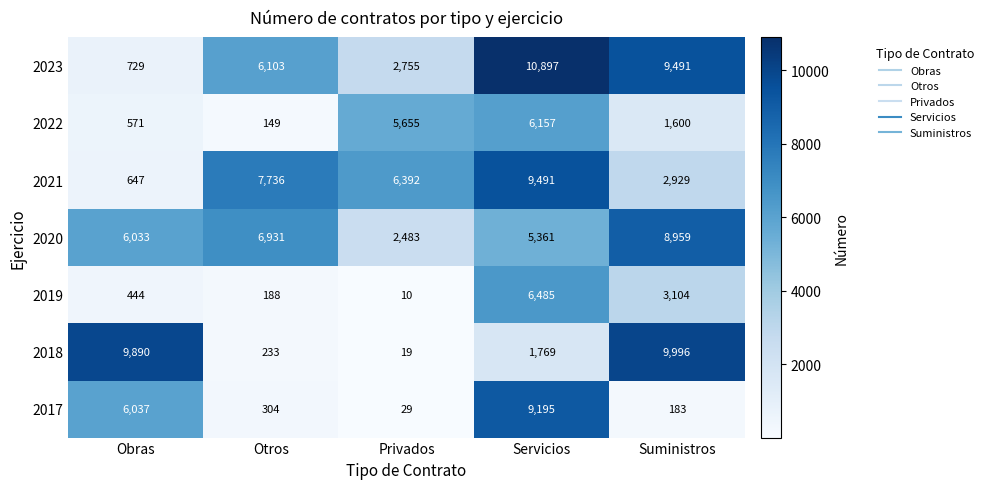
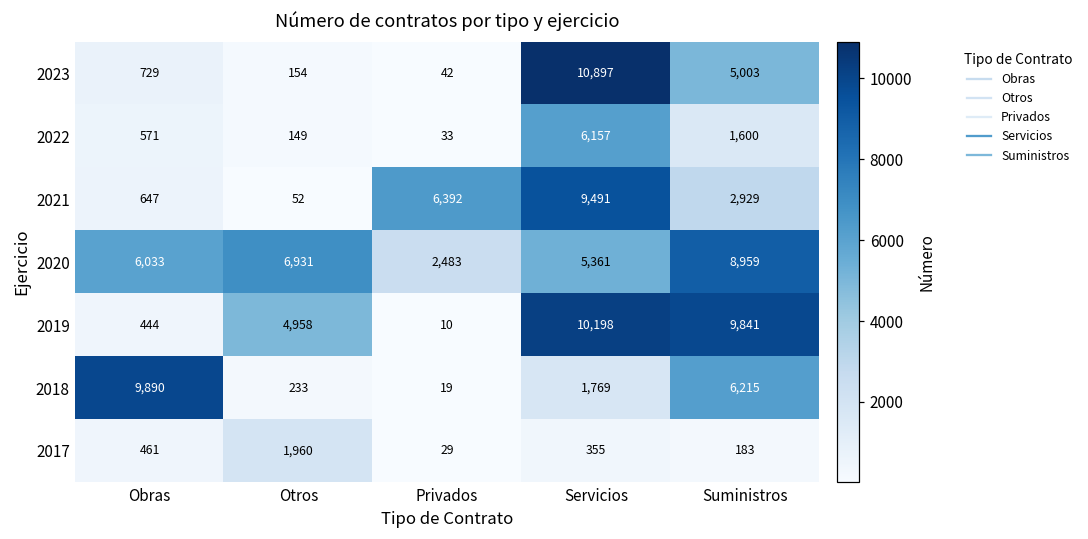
2023, Otros: 6,103 -> 154
2023, Privados: 2,755 -> 42
2023, Suministros: 9,491 -> 5,003
2022, Privados: 5,655 -> 33
2021, Otros: 7,736 -> 52
2019, Otros: 188 -> 4,958
2019, Servicios: 6,485 -> 10,198
2019, Suministros: 3,104 -> 9,841
2018, Suministros: 9,996 -> 6,215
2017, Obras: 6,037 -> 461
2017, Otros: 304 -> 1,960
2017, Servicios: 9,195 -> 355
